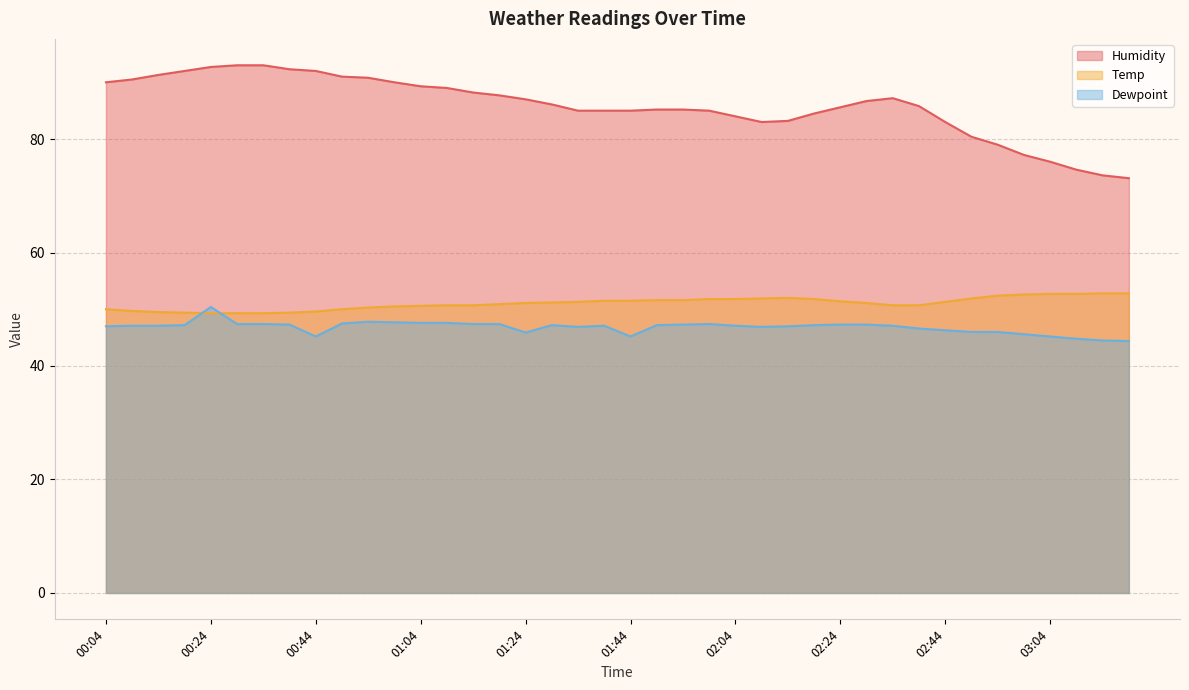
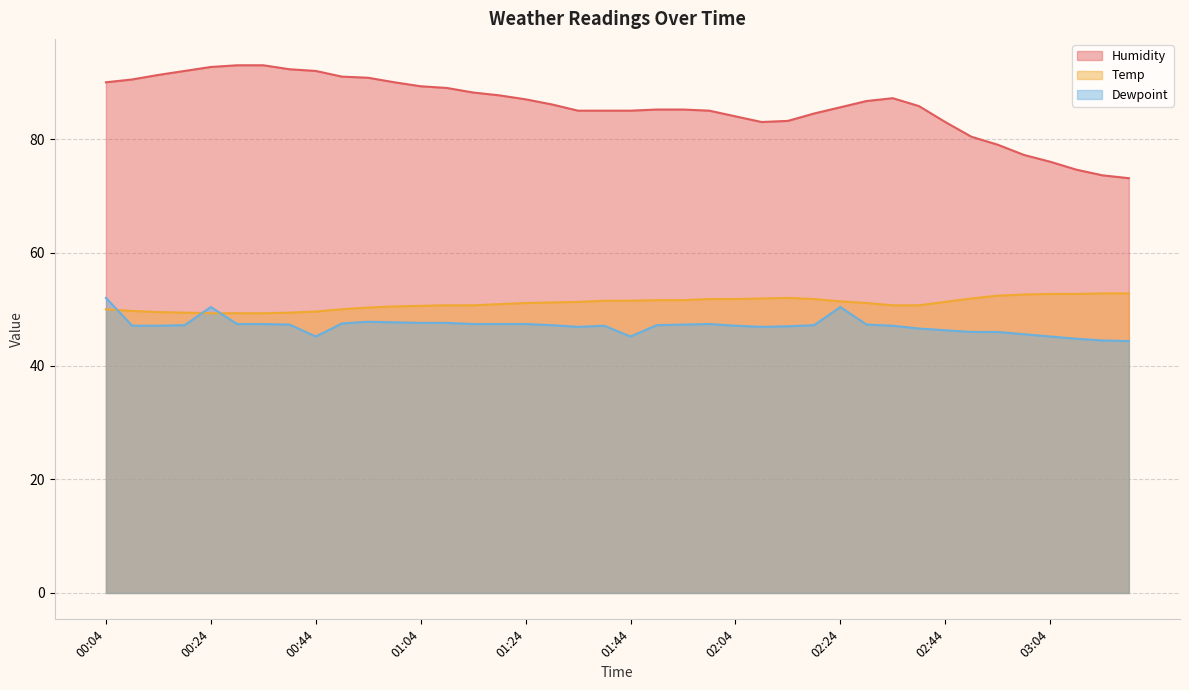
Dewpoint, 00:04: 47 -> 52
Dewpoint, 01:24: 46 -> 47
Dewpoint, 02:24: 47 -> 50
